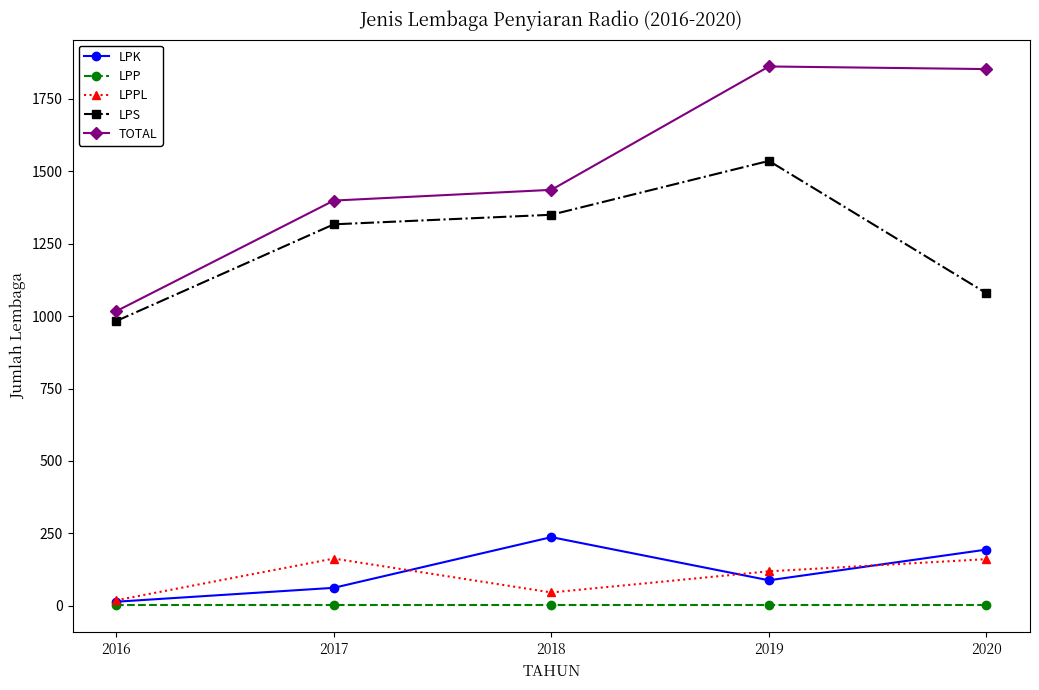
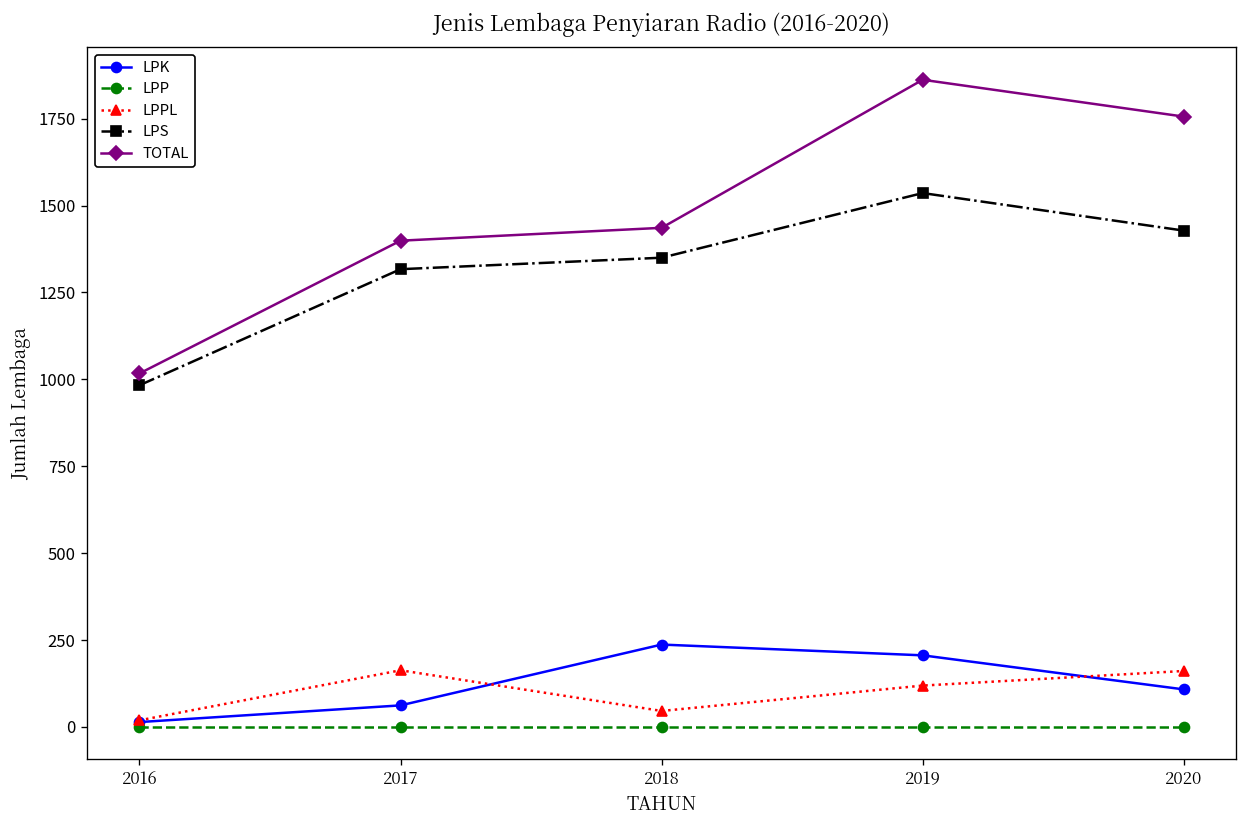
LPK, 2019: 90 -> 210
LPK, 2020: 190 -> 110
LPS, 2020: 1080 -> 1430
TOTAL, 2020: 1850 -> 1760
